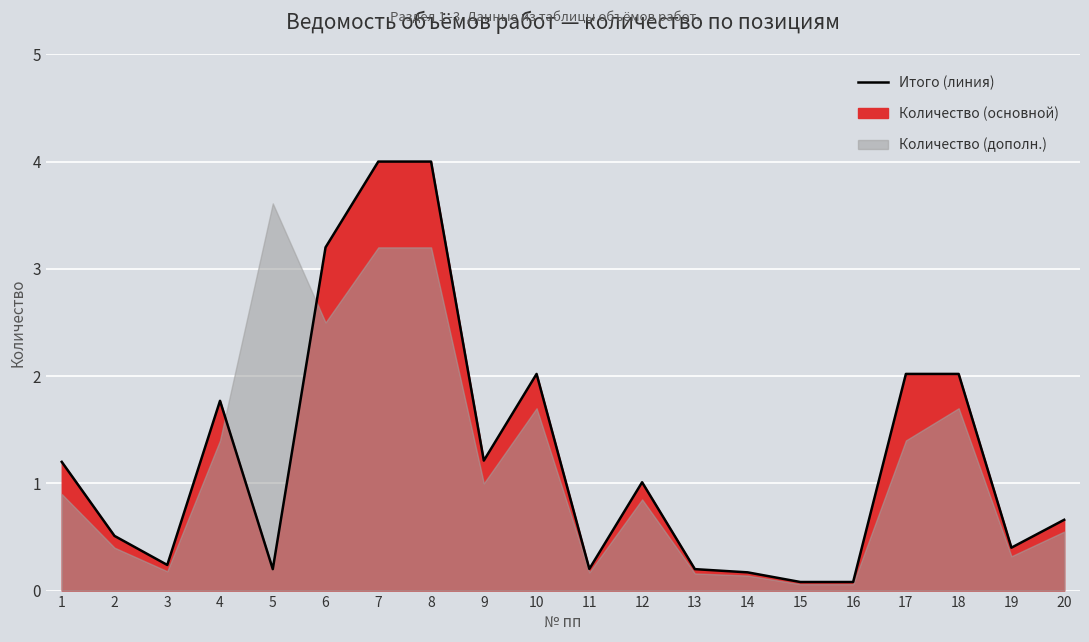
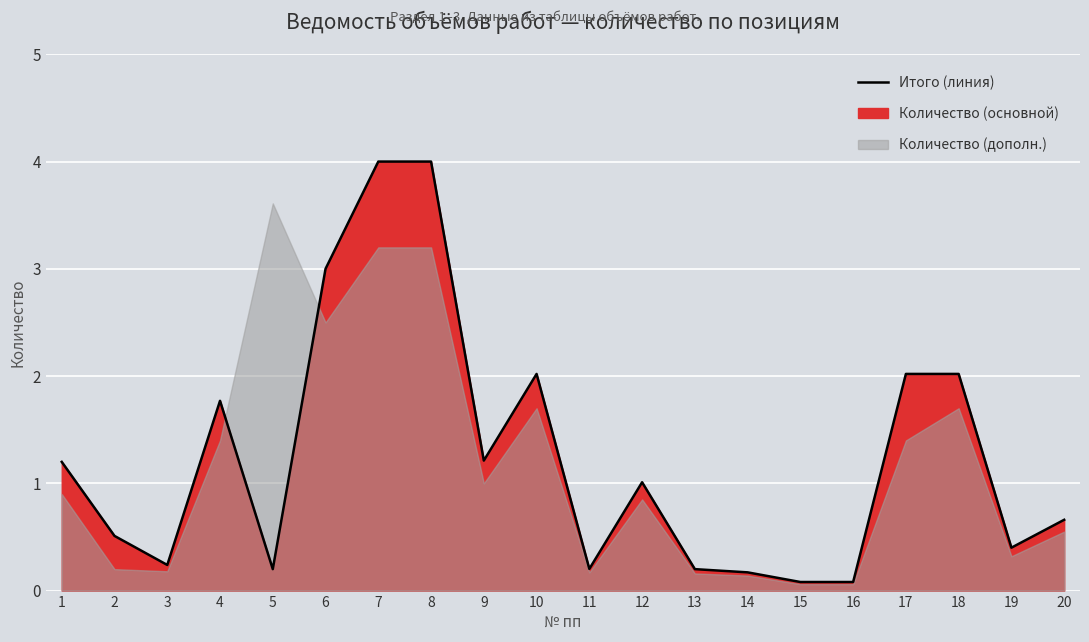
Количество (дополн.), 2: 0.4 -> 0.2
Количество (основной), 6: 3.2 -> 3.0
